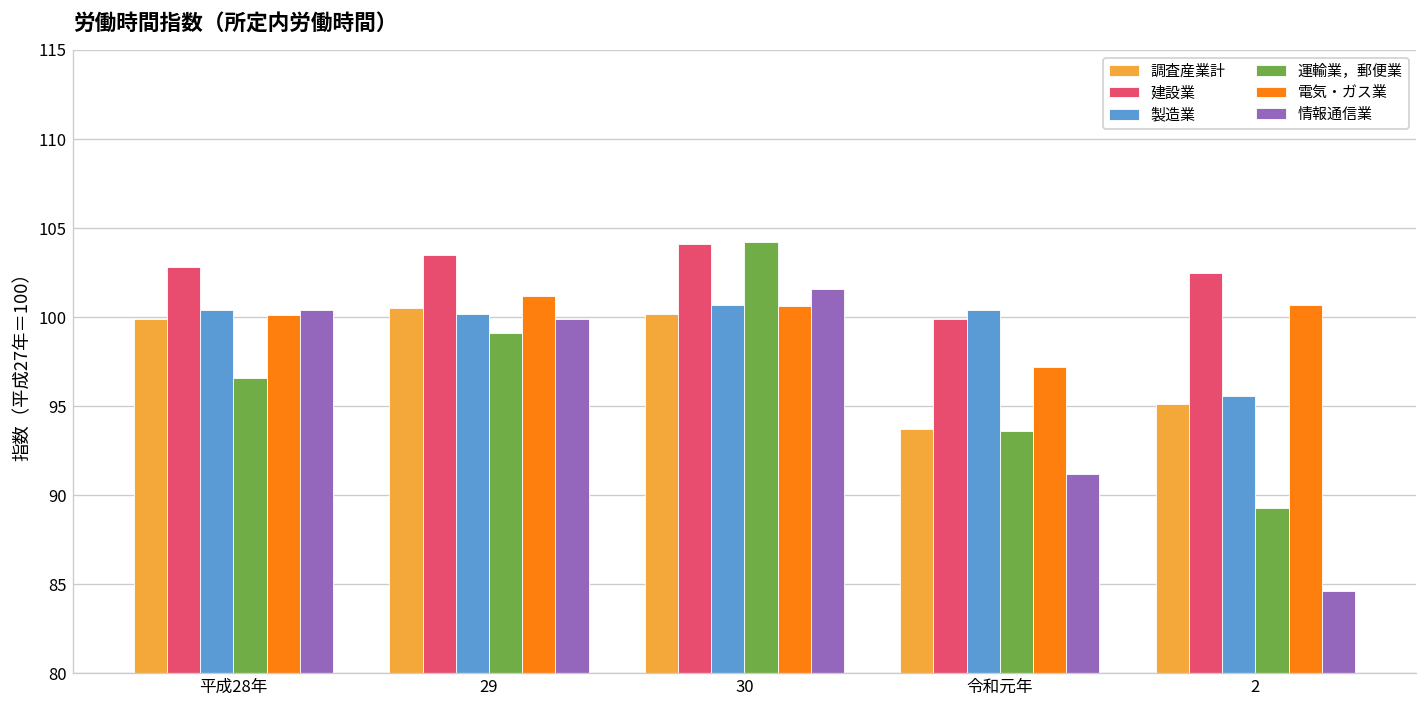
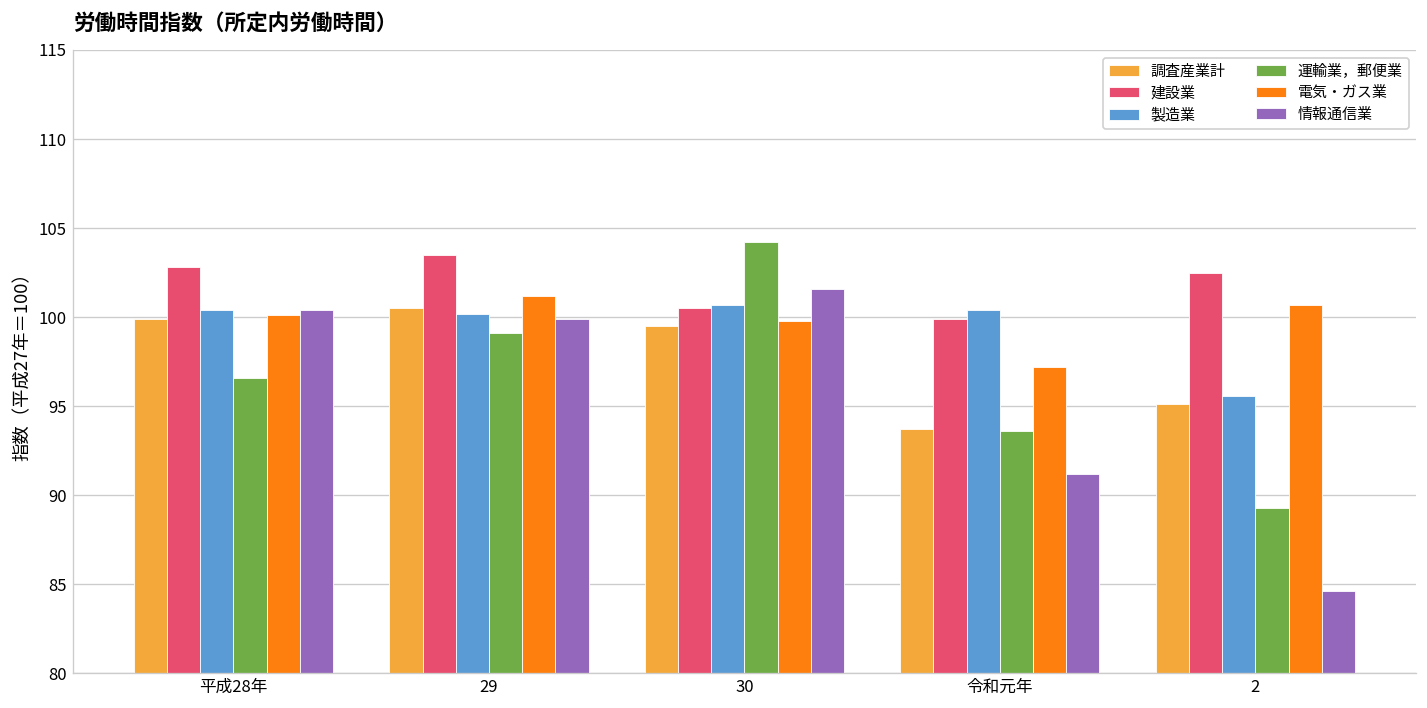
調査産業計, 30: 100.2 -> 99.5
建設業, 30: 104.1 -> 100.5
電気・ガス業, 30: 100.6 -> 99.8
